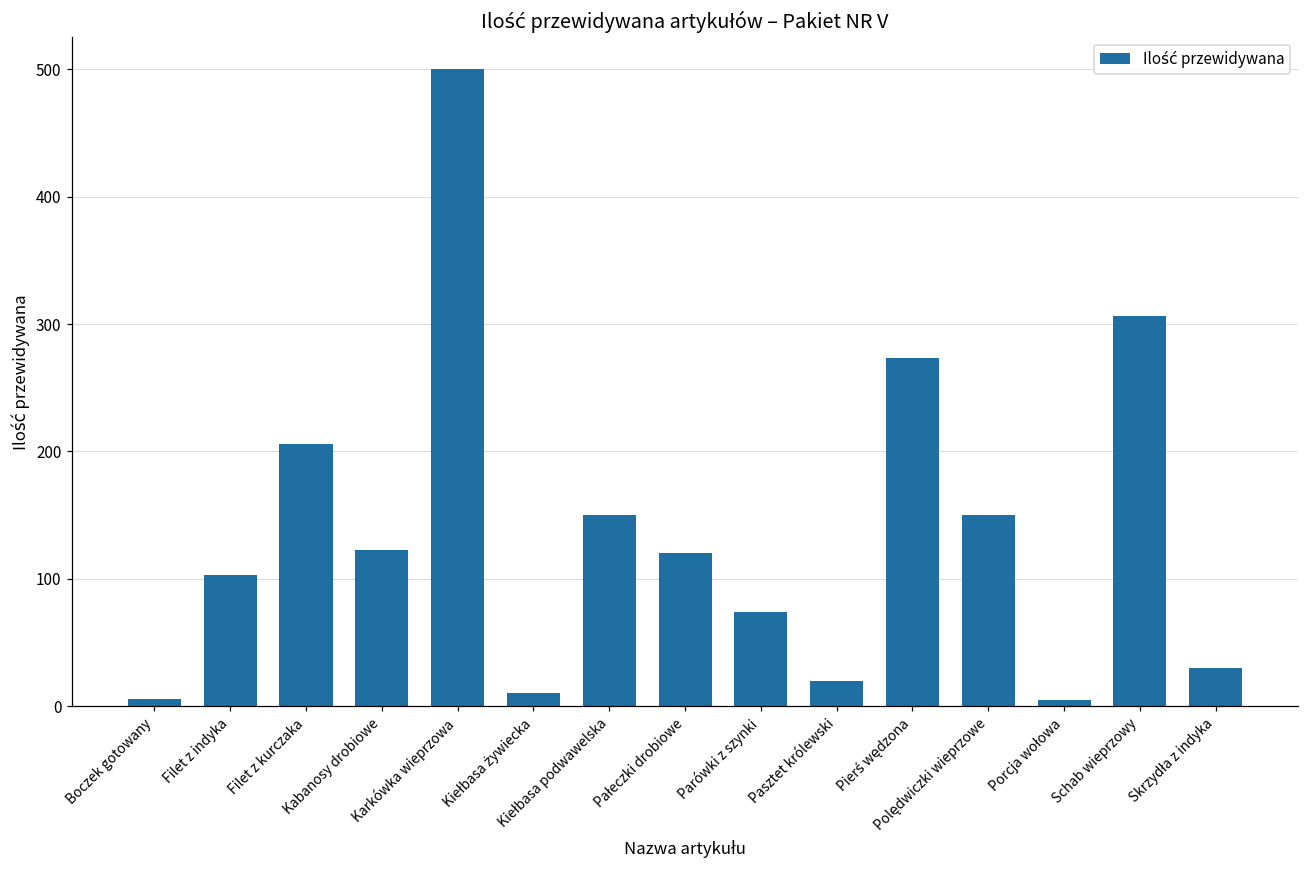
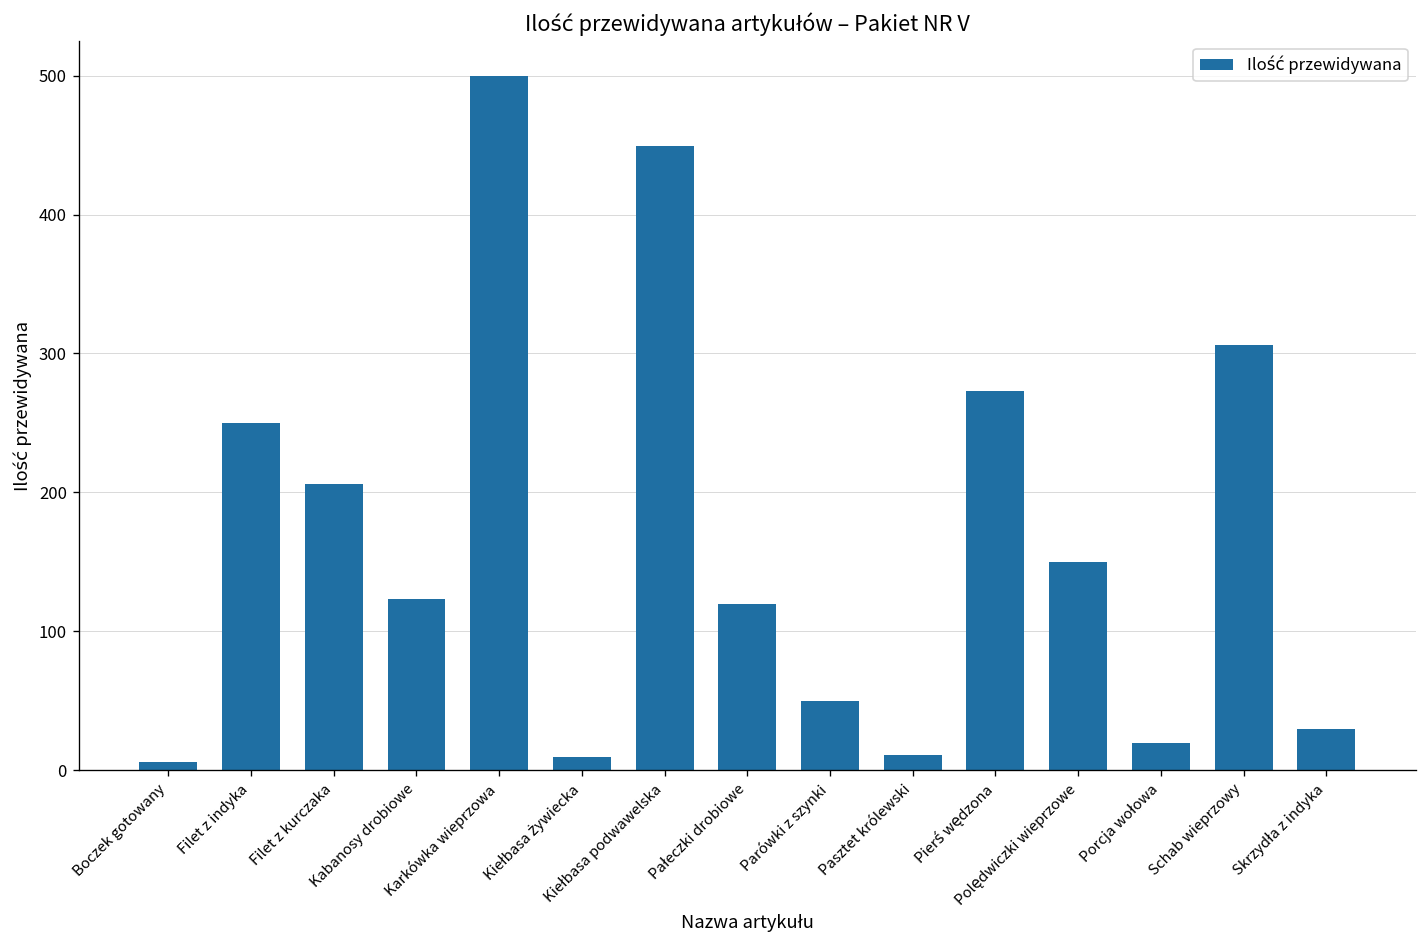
Filet z indyka: 103 -> 250
Kiełbasa podwawelska: 150 -> 449
Parówki z szynki: 74 -> 50
Pasztet królewski: 20 -> 11
Porcja wołowa: 5 -> 20
